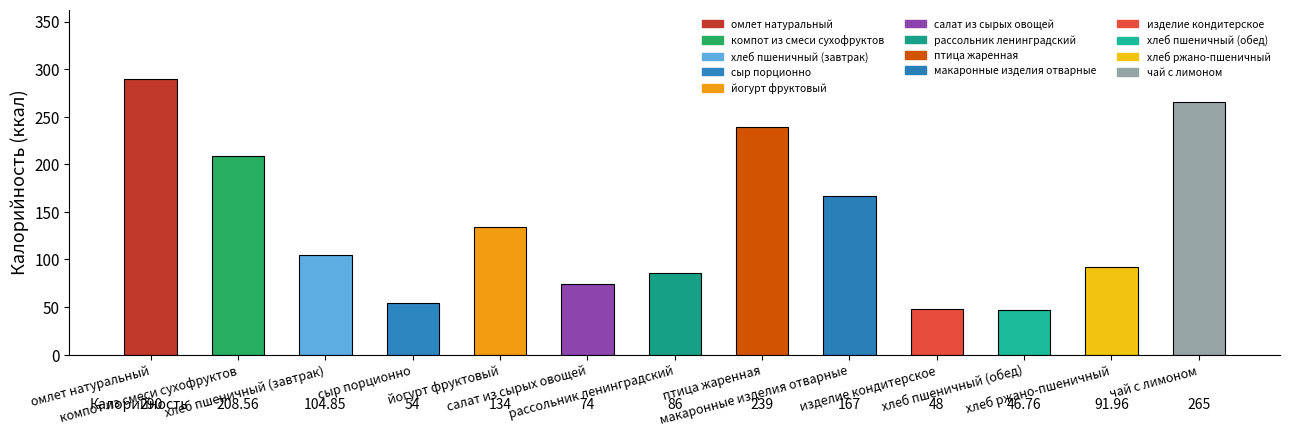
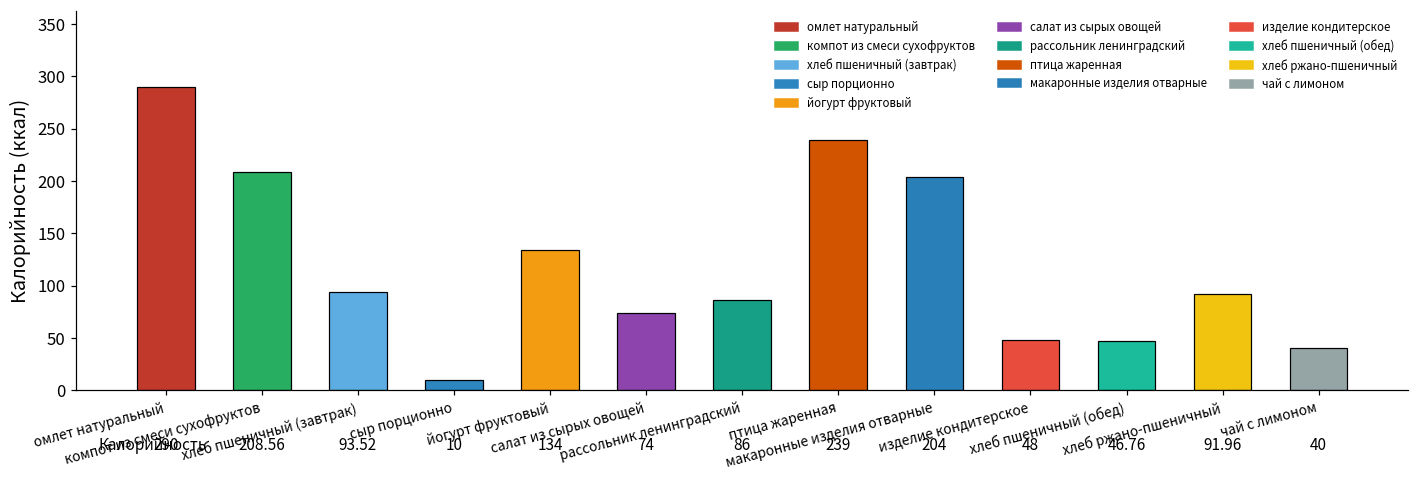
хлеб пшеничный (завтрак): 104.85 -> 93.52
сыр порционно: 54 -> 10
макаронные изделия отварные: 167 -> 204
чай с лимоном: 265 -> 40
